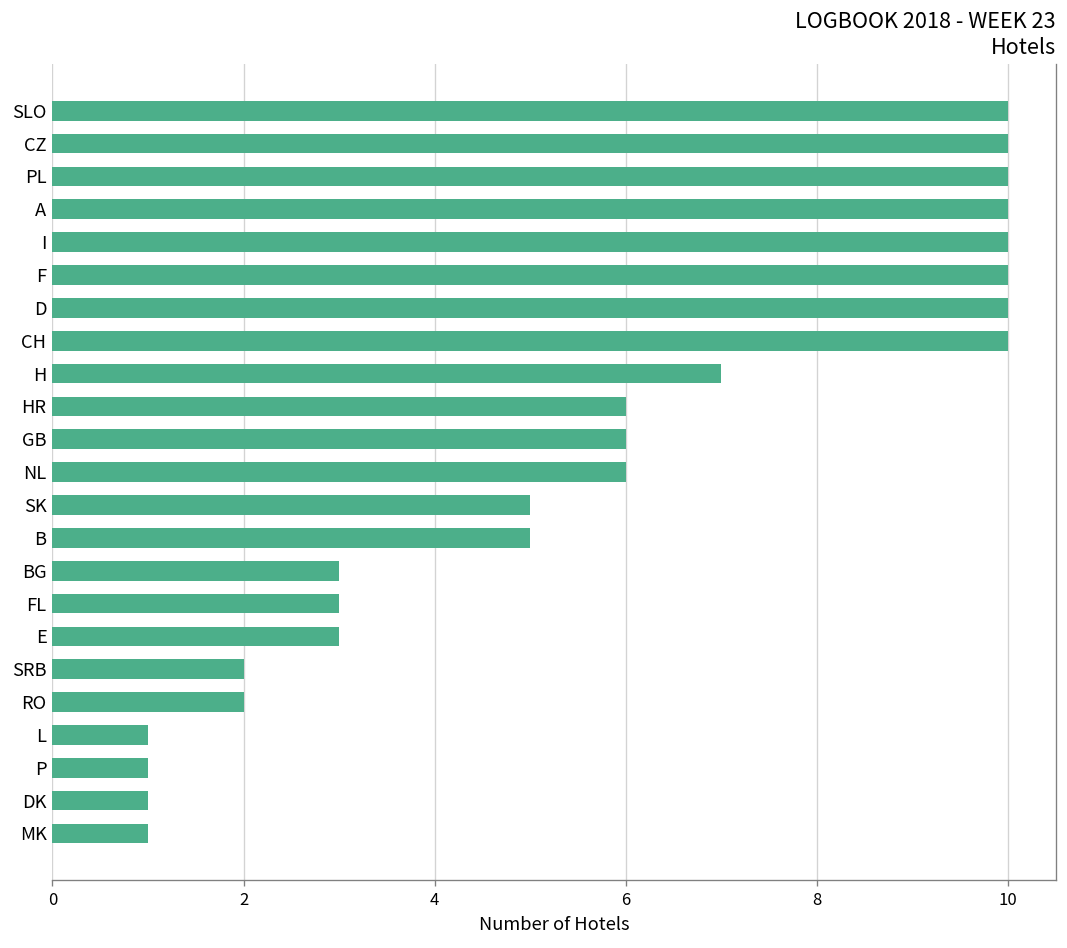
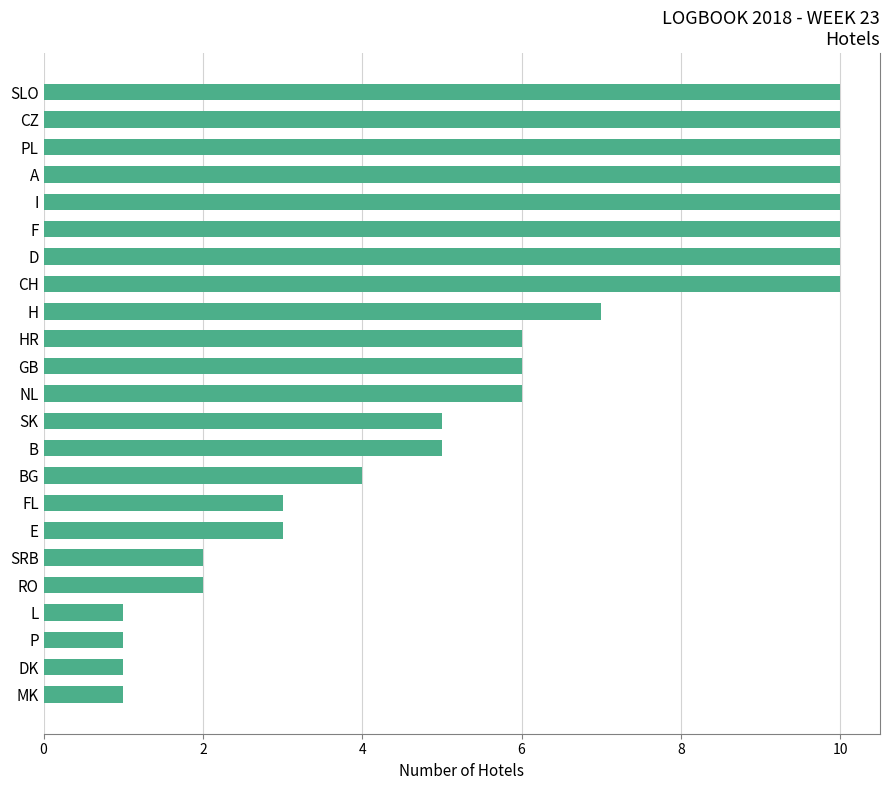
BG: 3 -> 4
